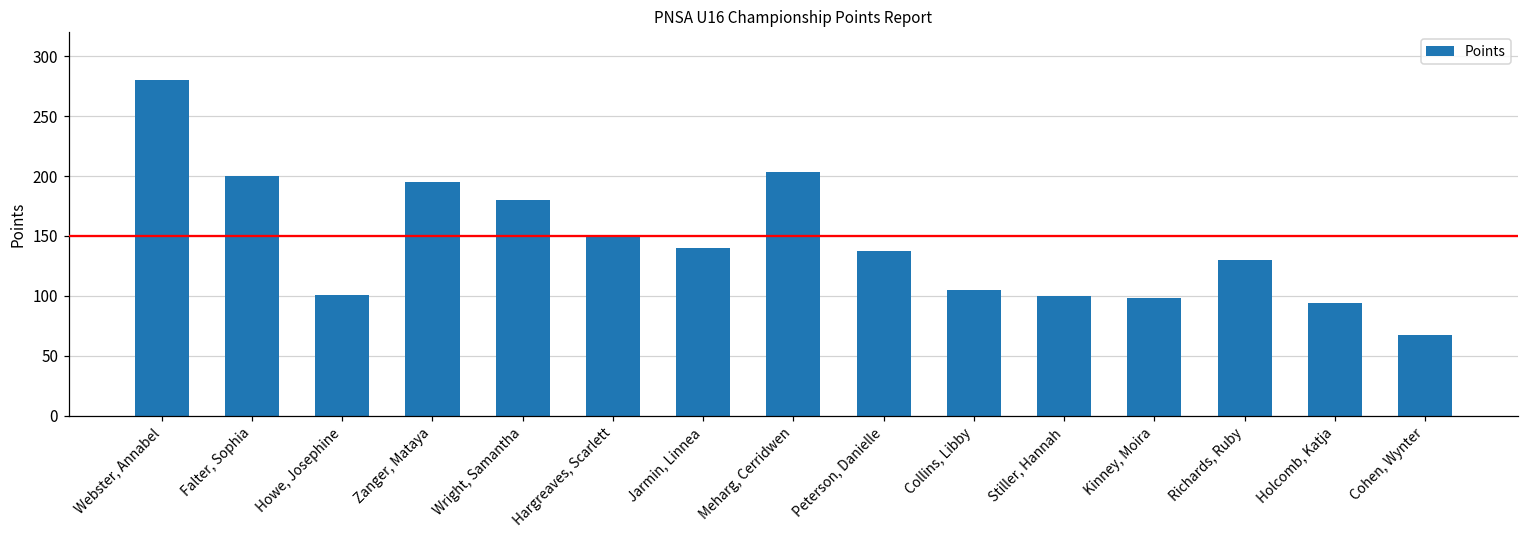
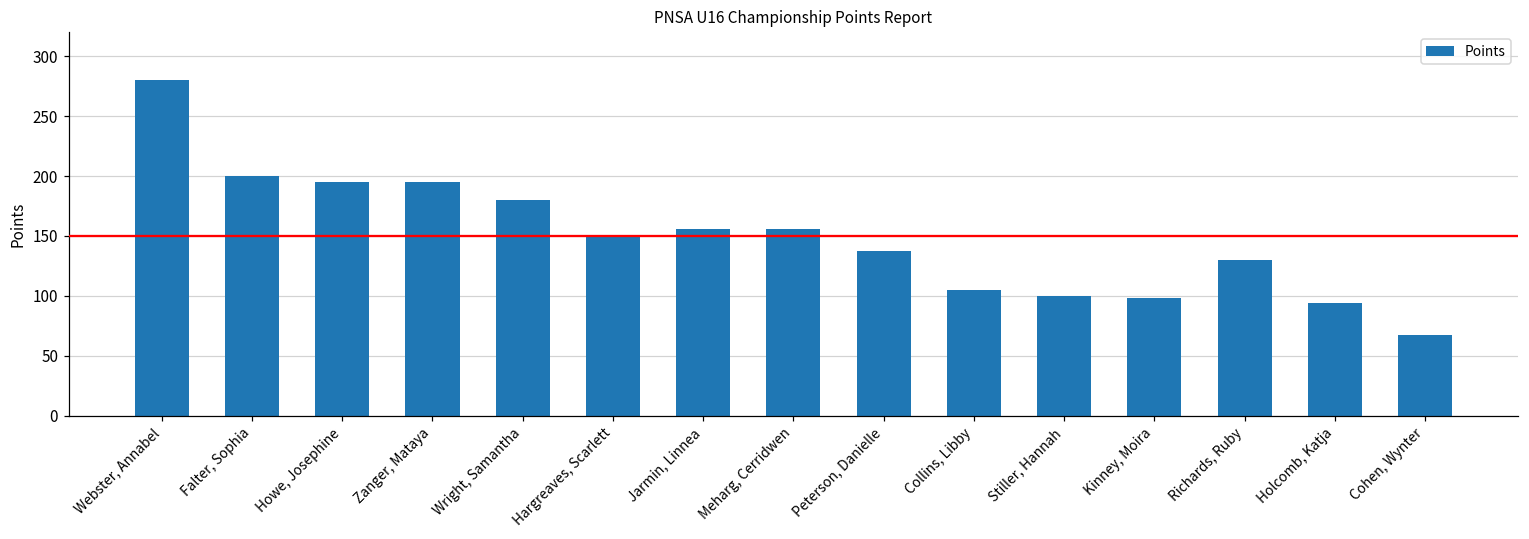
Howe, Josephine: 101 -> 195
Jarmin, Linnea: 140 -> 156
Meharg, Cerridwen: 203 -> 156
